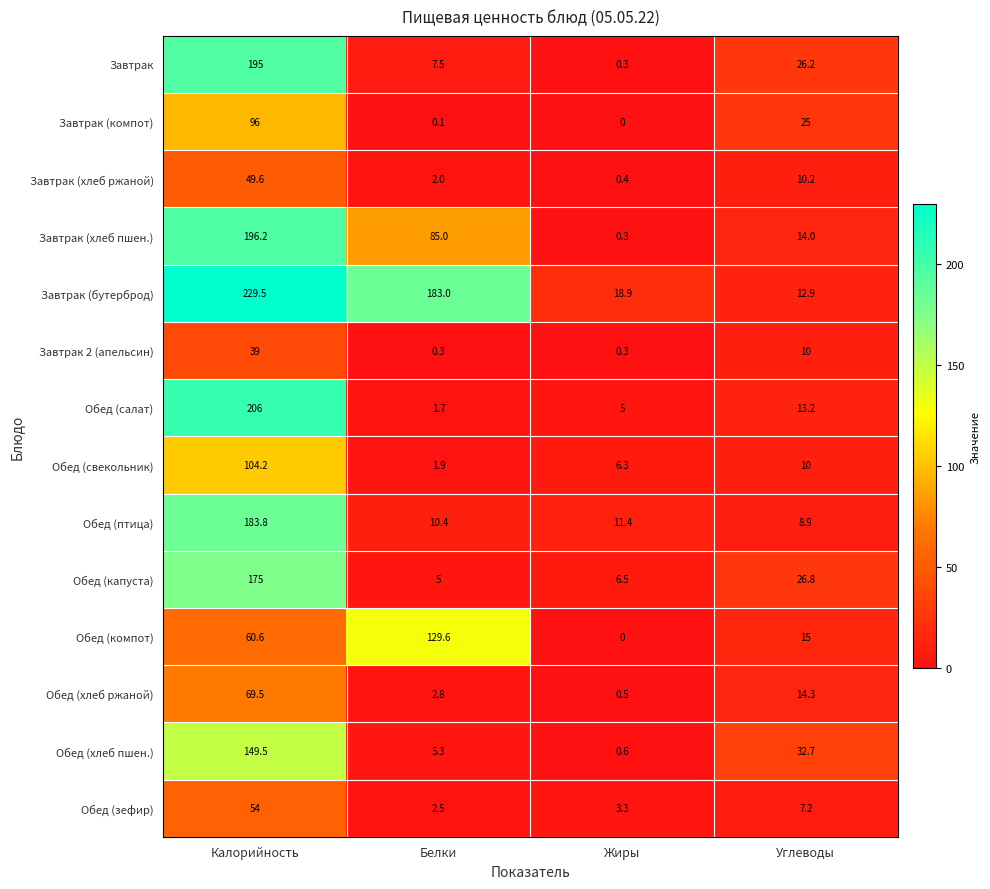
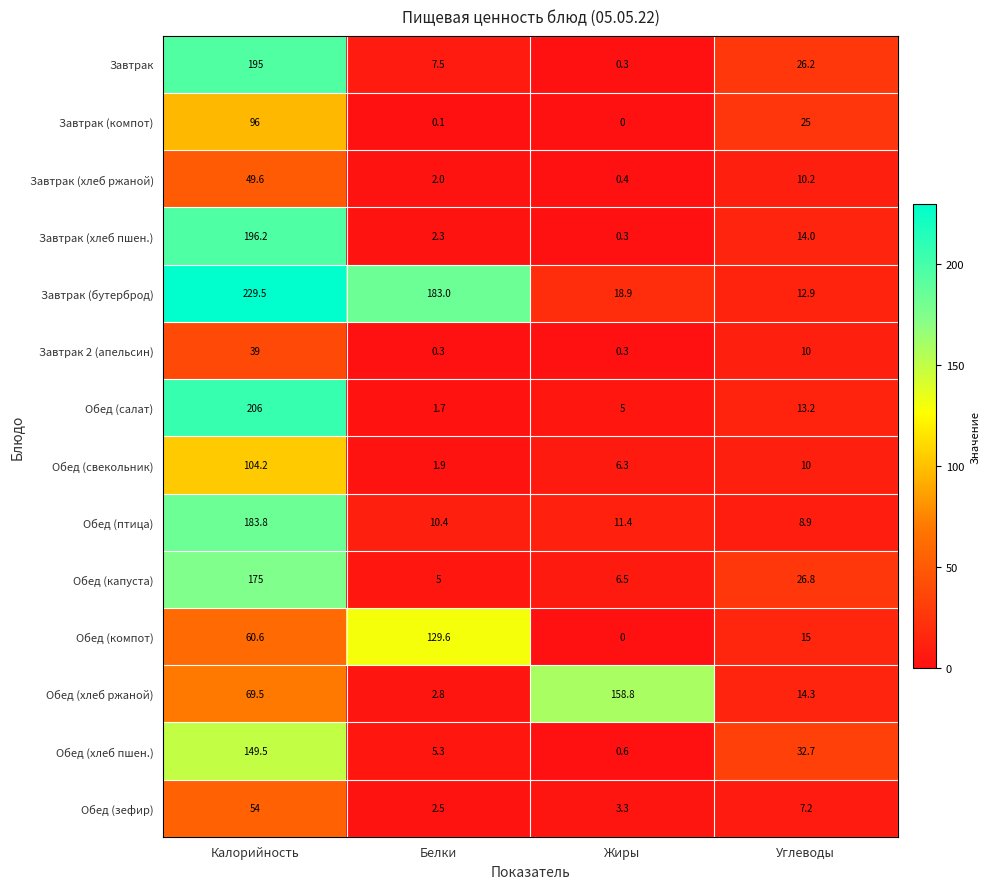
Завтрак (хлеб пшен.), Белки: 85.0 -> 2.3
Обед (хлеб ржаной), Жиры: 0.5 -> 158.8
